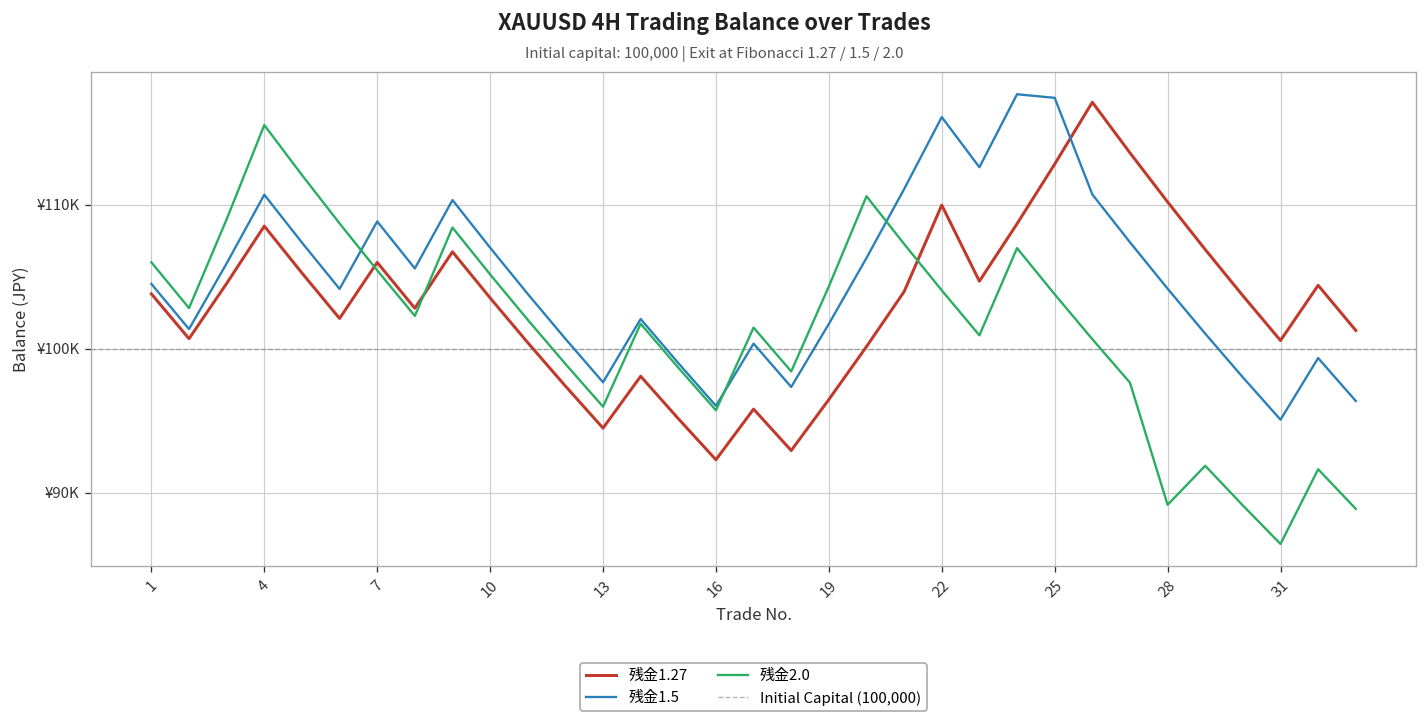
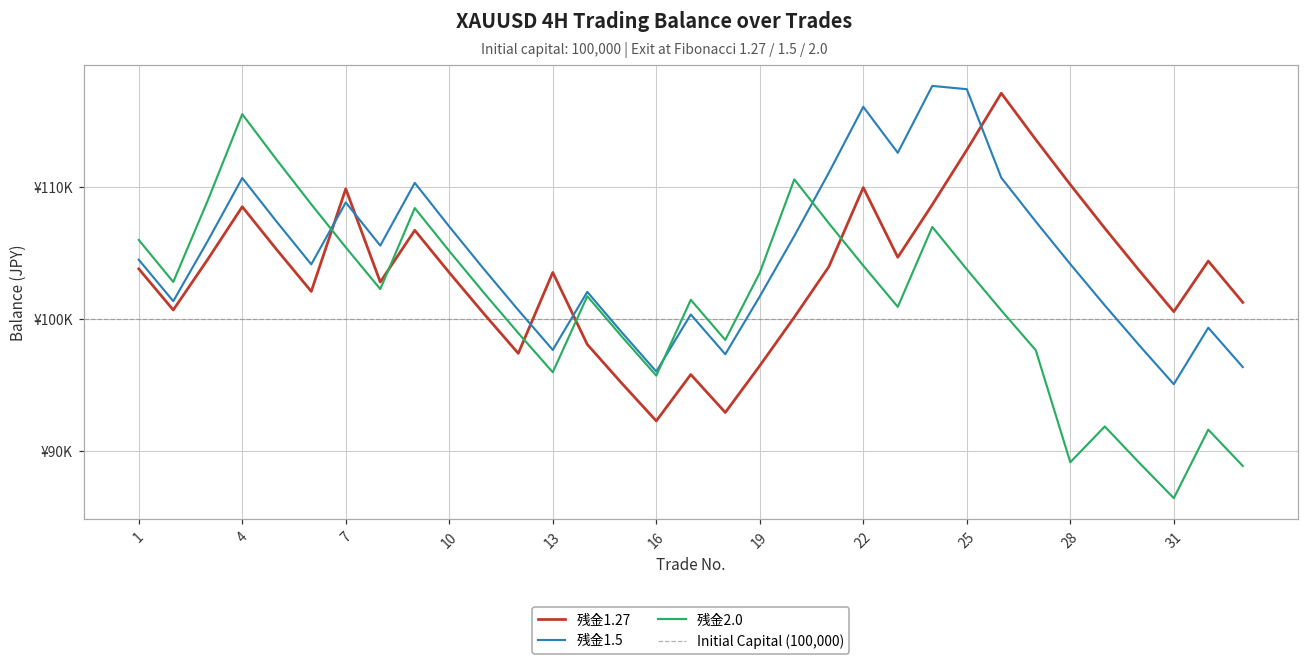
残金1.27, 7: ¥106000 -> ¥109900
残金1.27, 13: ¥94500 -> ¥103500
残金2.0, 19: ¥104300 -> ¥103500
